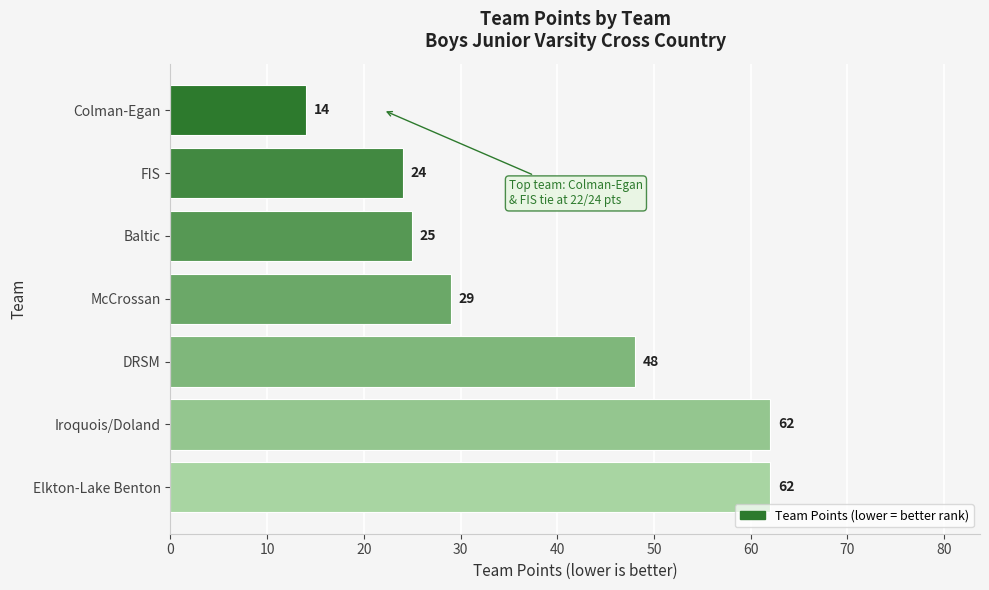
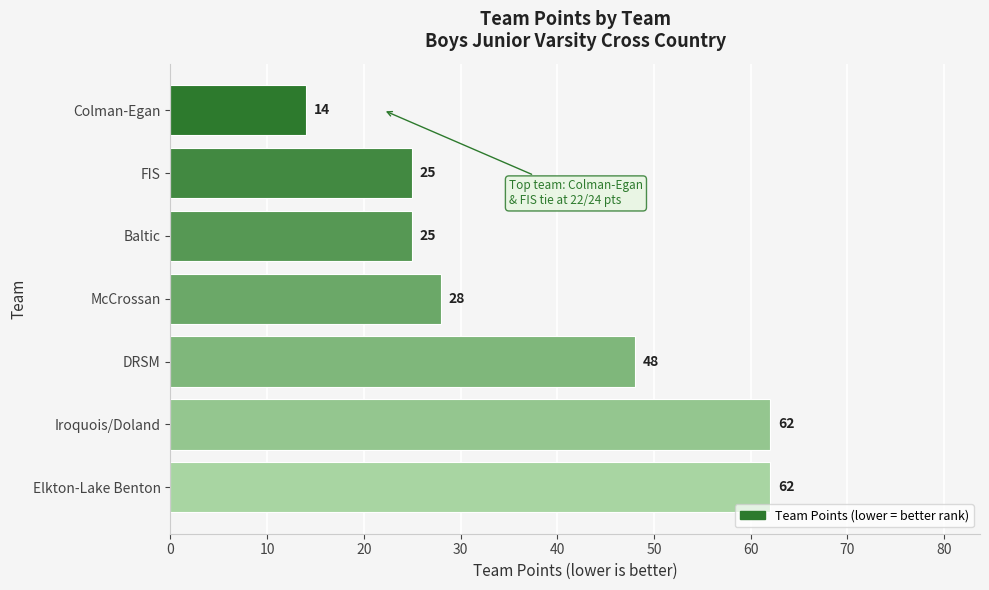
FIS: 24 -> 25
McCrossan: 29 -> 28
